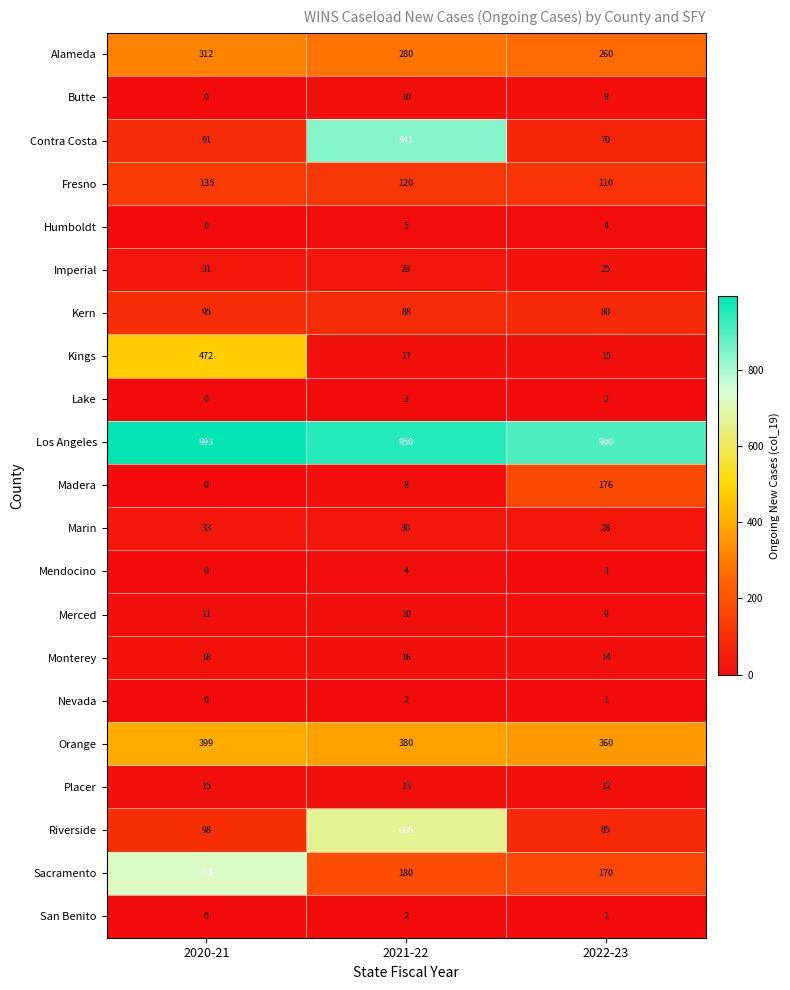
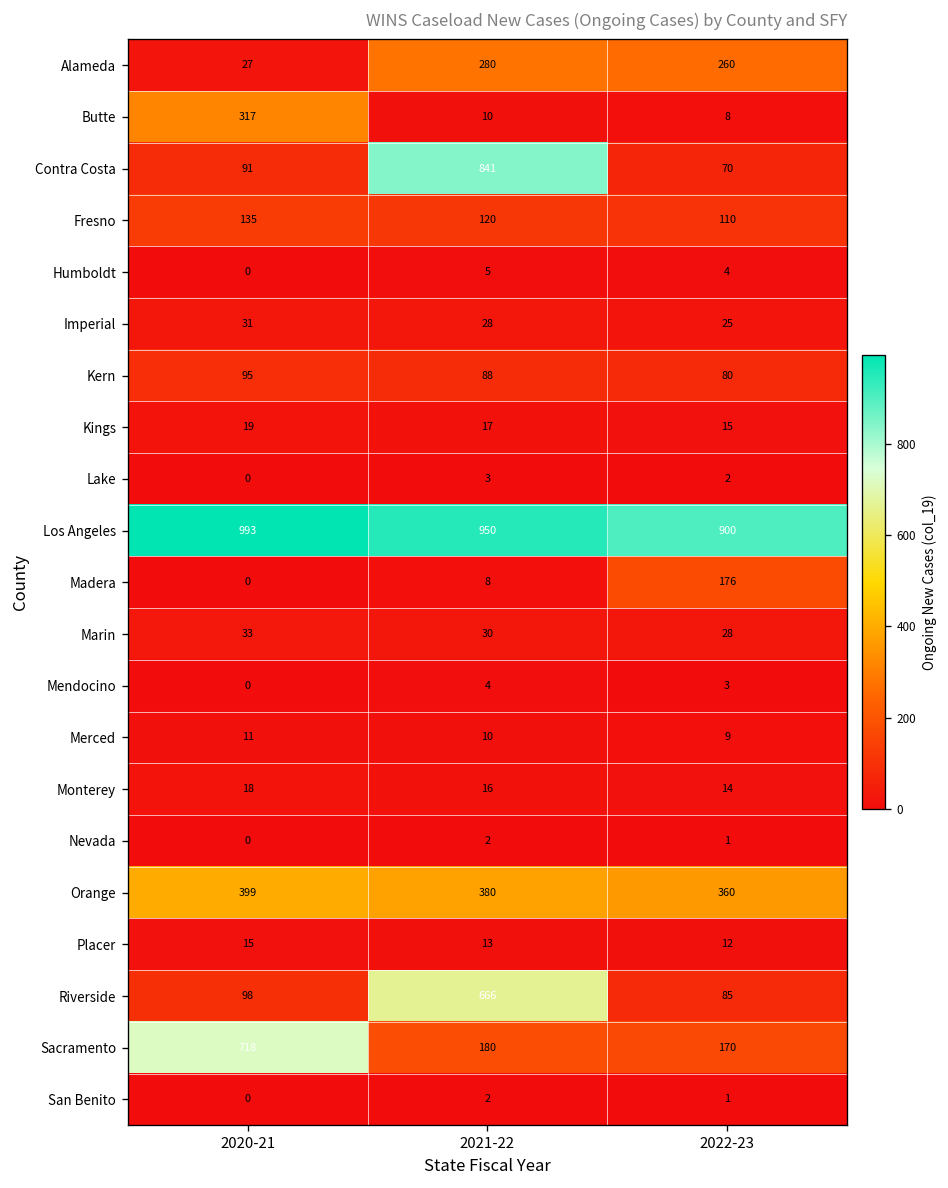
Alameda, 2020-21: 312 -> 27
Butte, 2020-21: 0 -> 317
Kings, 2020-21: 472 -> 19
